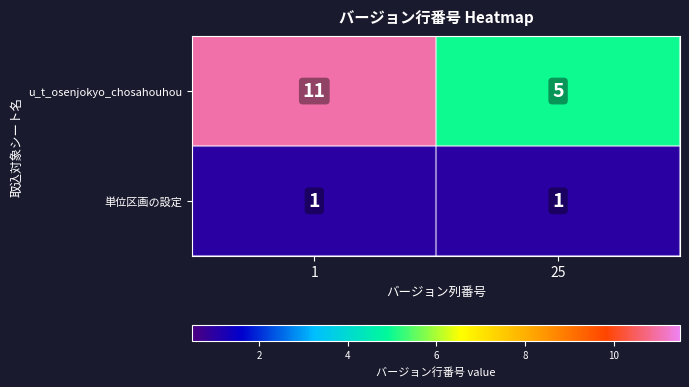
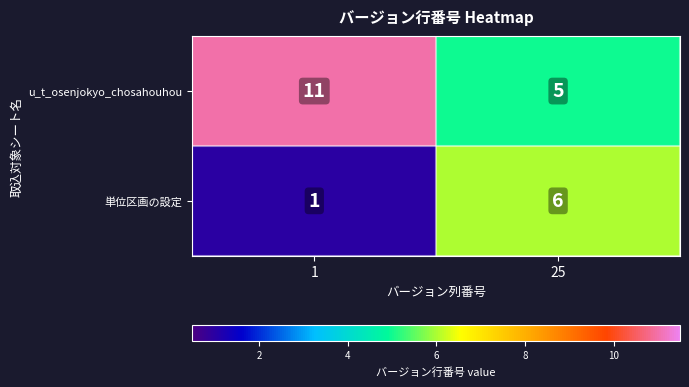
単位区画の設定, 25: 1 -> 6
